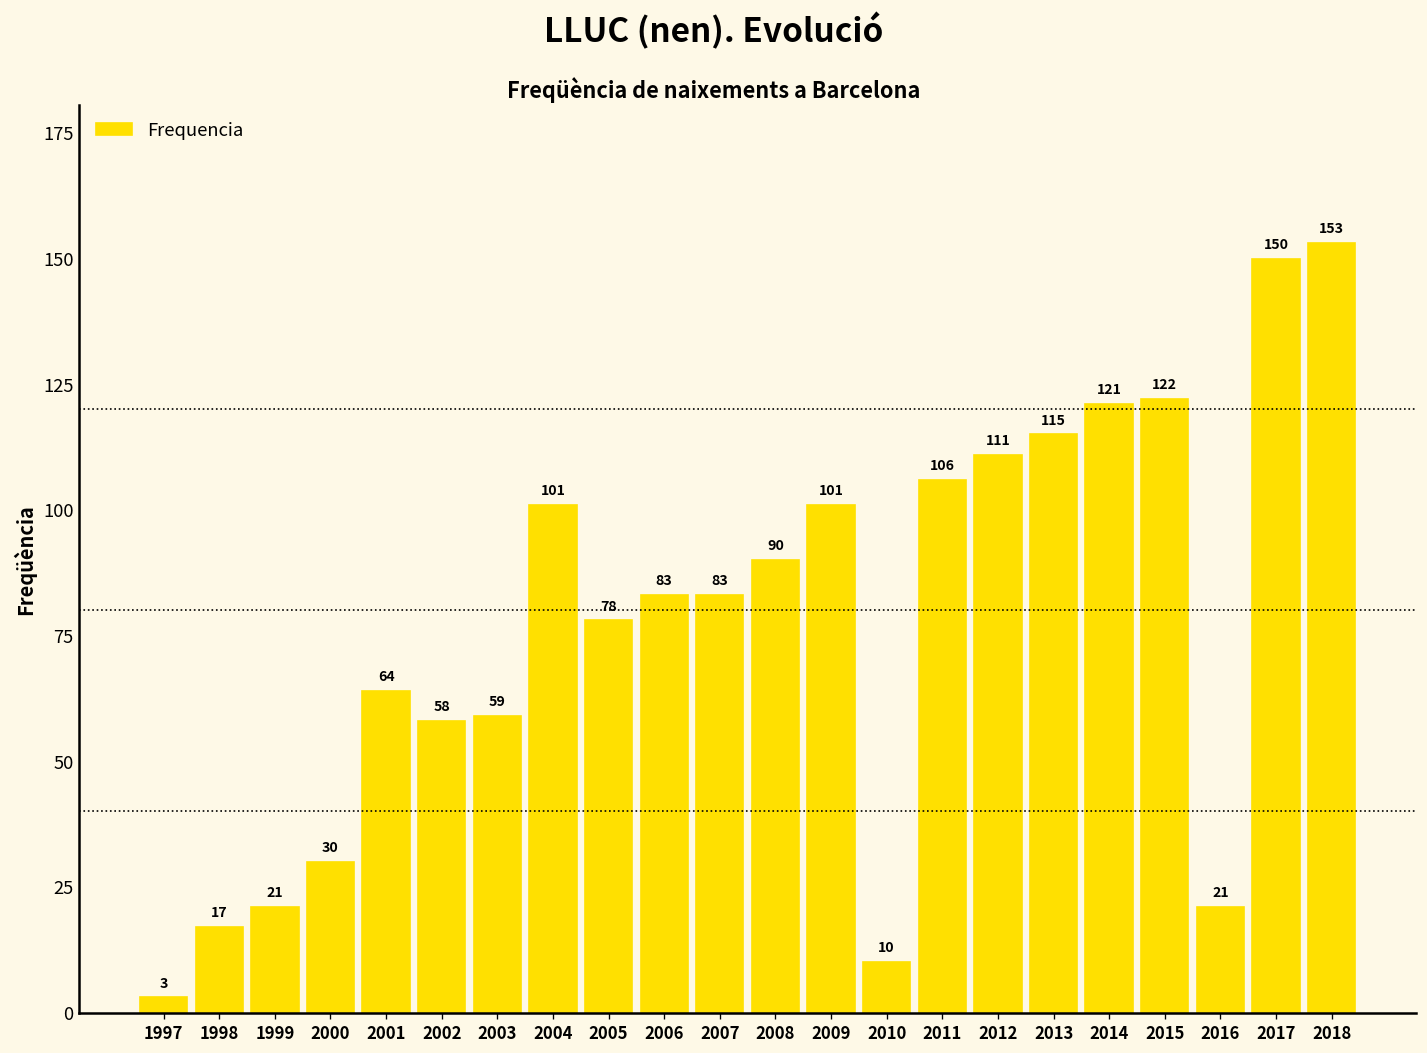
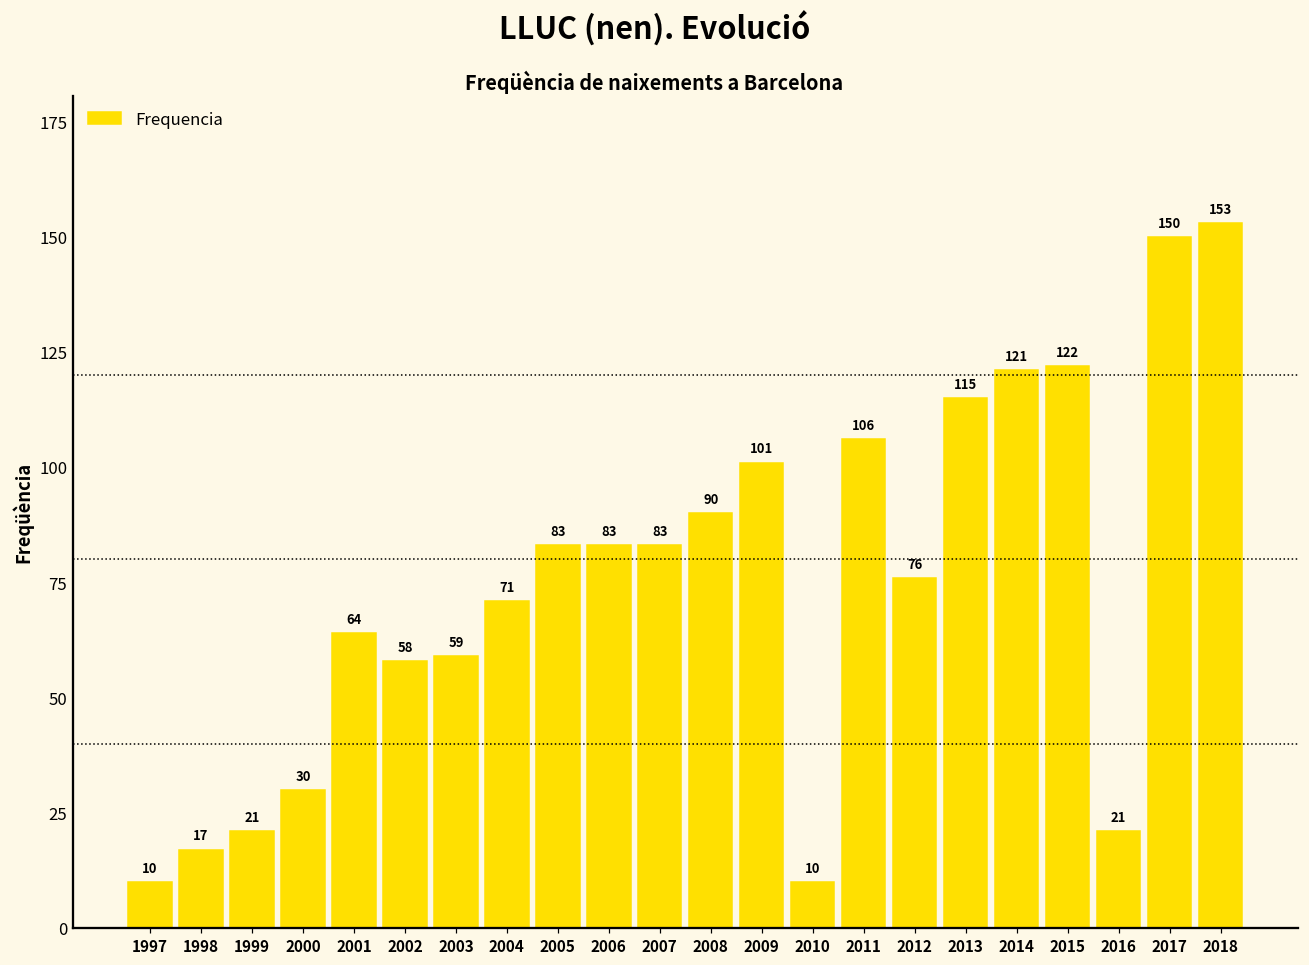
1997: 3 -> 10
2004: 101 -> 71
2005: 78 -> 83
2012: 111 -> 76
